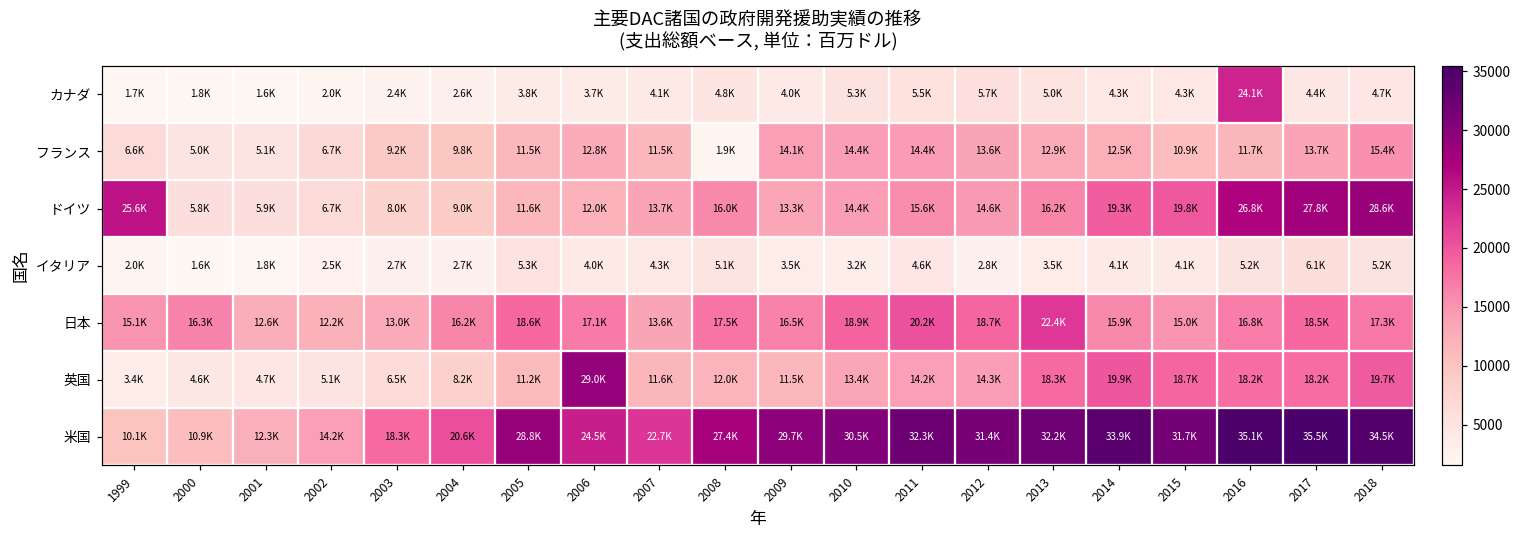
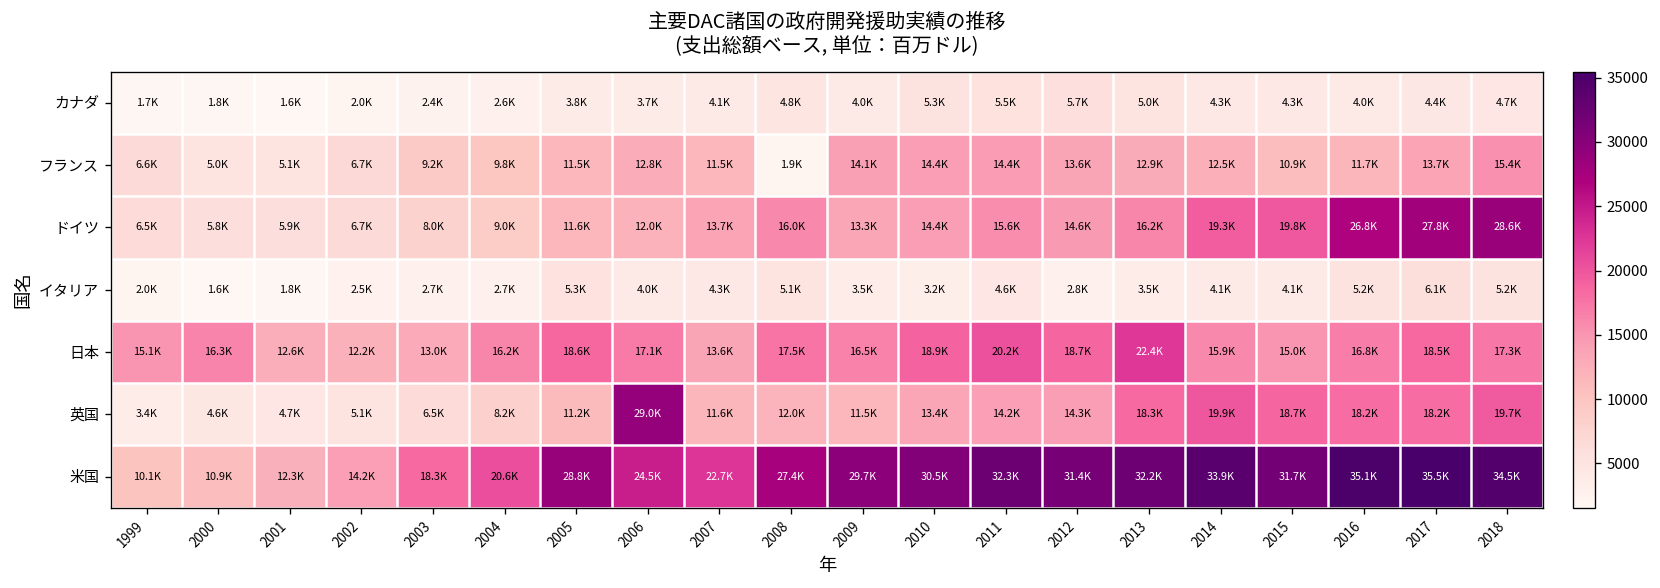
カナダ, 2016: 24.1K -> 4.0K
ドイツ, 1999: 25.6K -> 6.5K
